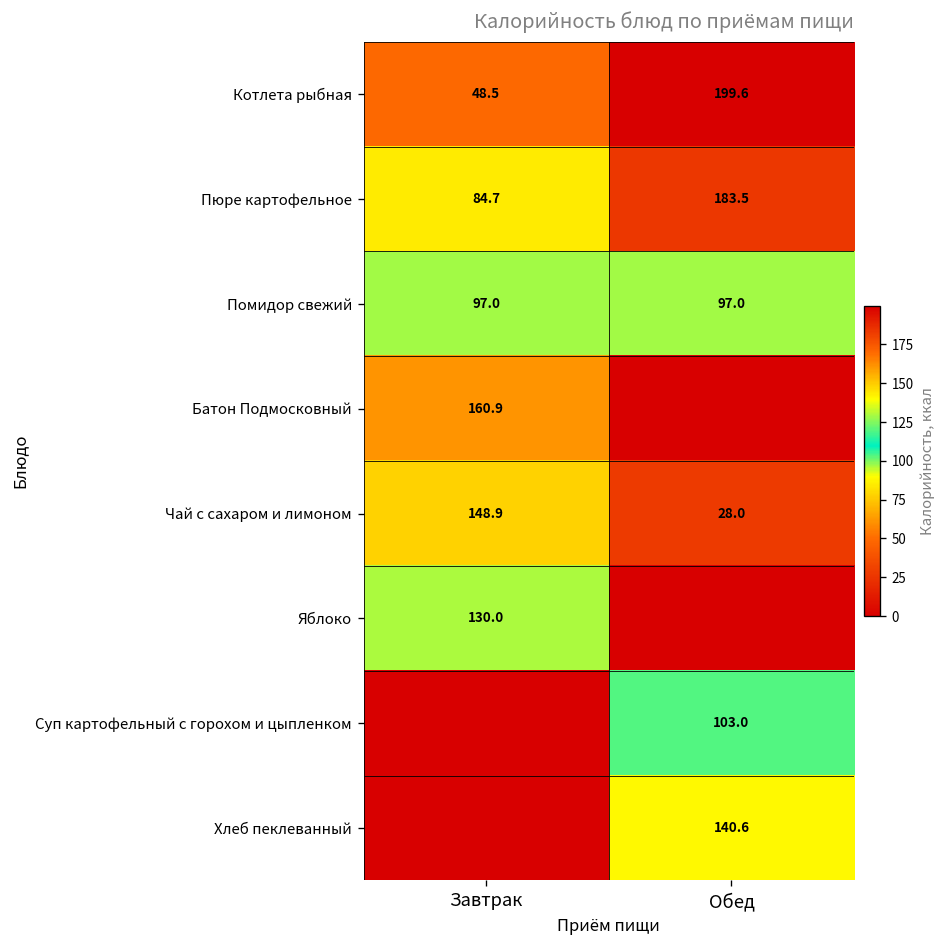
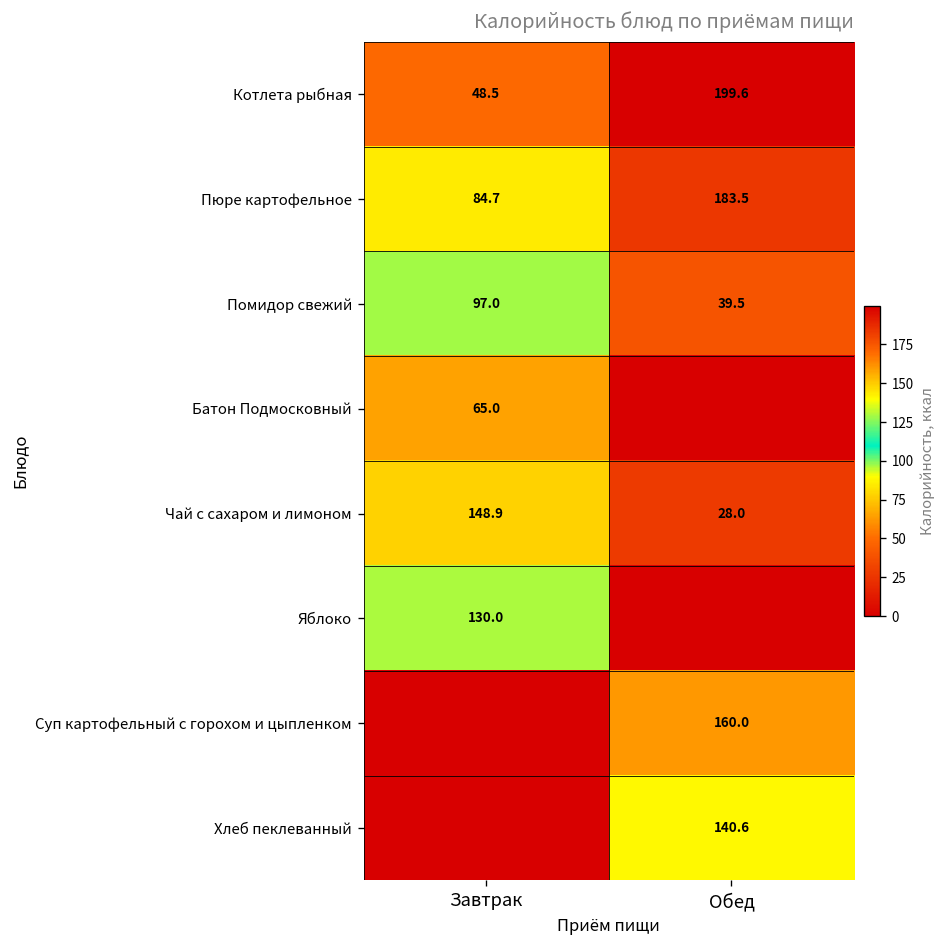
Помидор свежий, Обед: 97.0 -> 39.5
Батон Подмосковный, Завтрак: 160.9 -> 65.0
Суп картофельный с горохом и цыпленком, Обед: 103.0 -> 160.0
